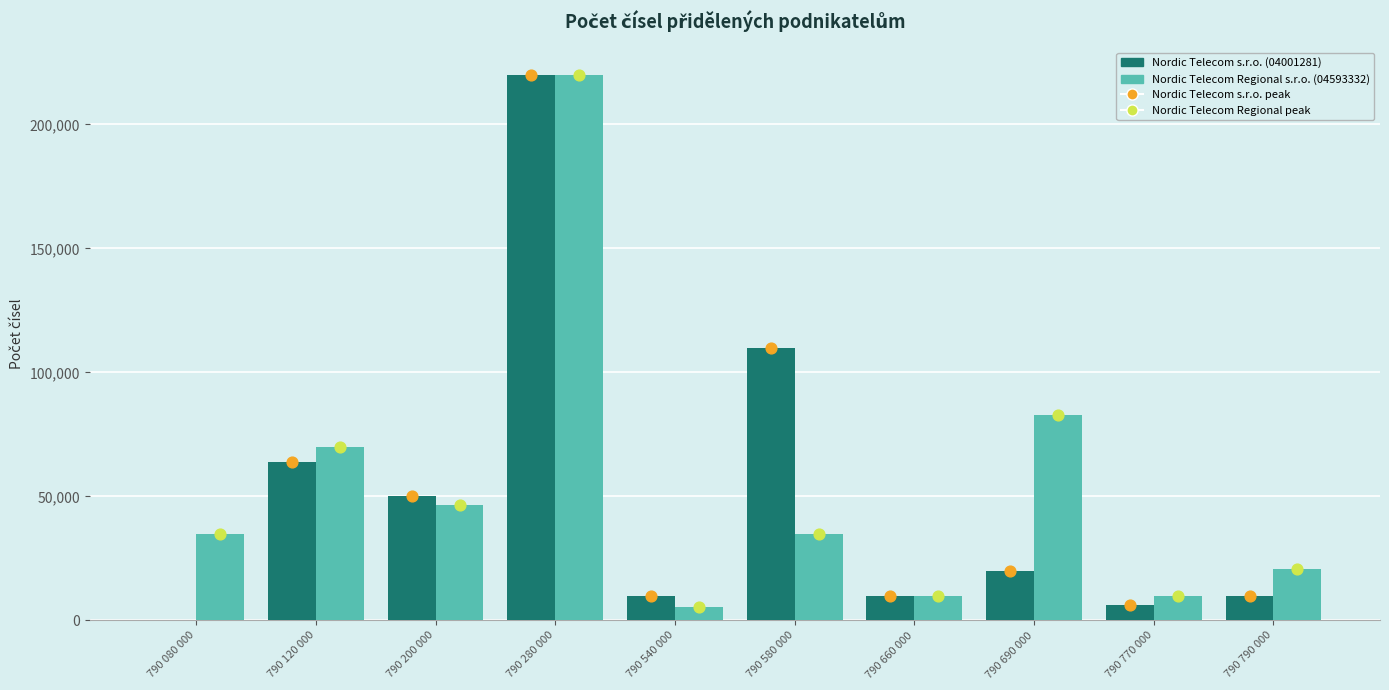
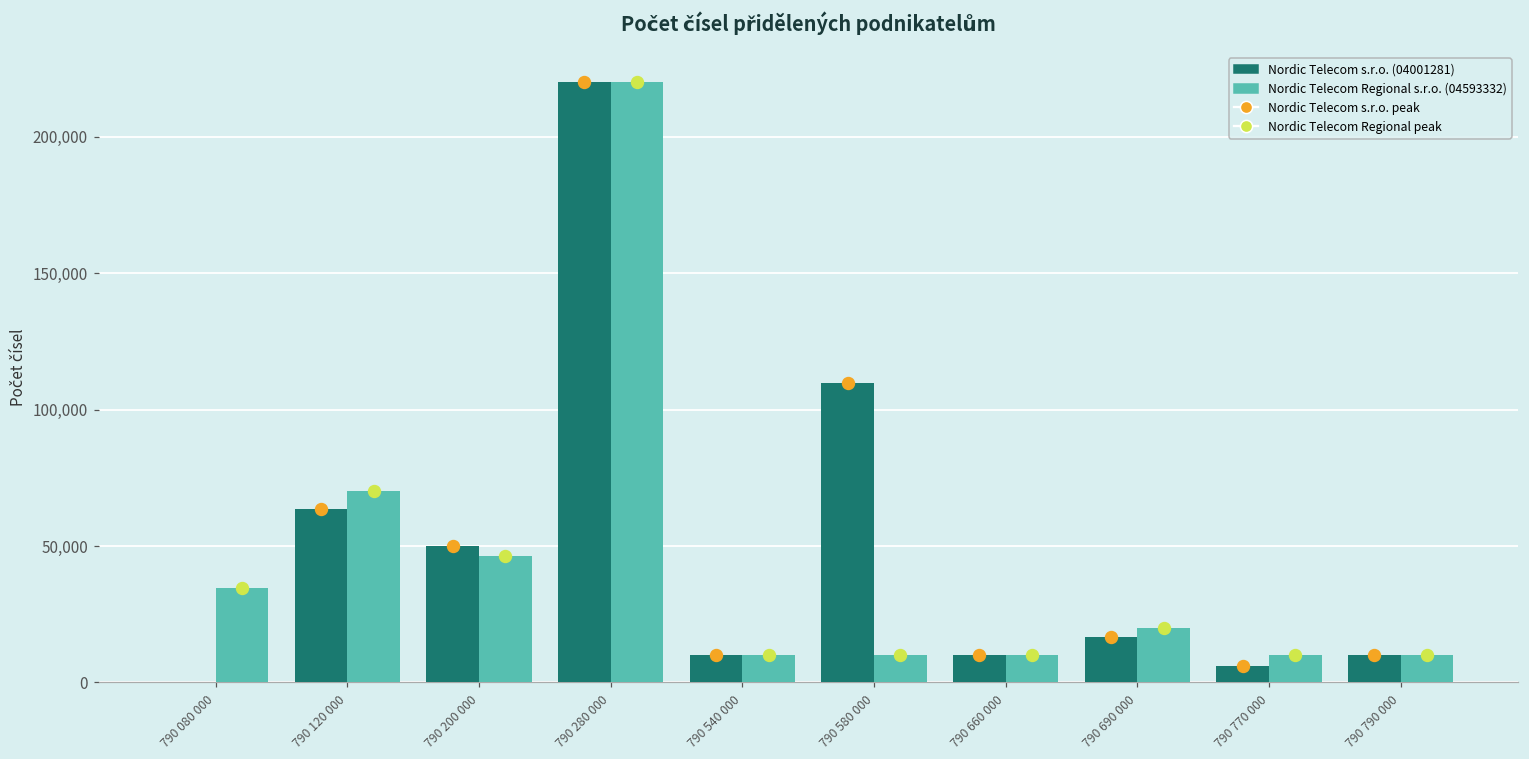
Nordic Telecom Regional s.r.o. (04593332), 790 540 000: 6,000 -> 10,000
Nordic Telecom Regional s.r.o. (04593332), 790 580 000: 35,000 -> 10,000
Nordic Telecom s.r.o. (04001281), 790 690 000: 20,000 -> 17,000
Nordic Telecom Regional s.r.o. (04593332), 790 690 000: 83,000 -> 20,000
Nordic Telecom Regional s.r.o. (04593332), 790 790 000: 21,000 -> 10,000
